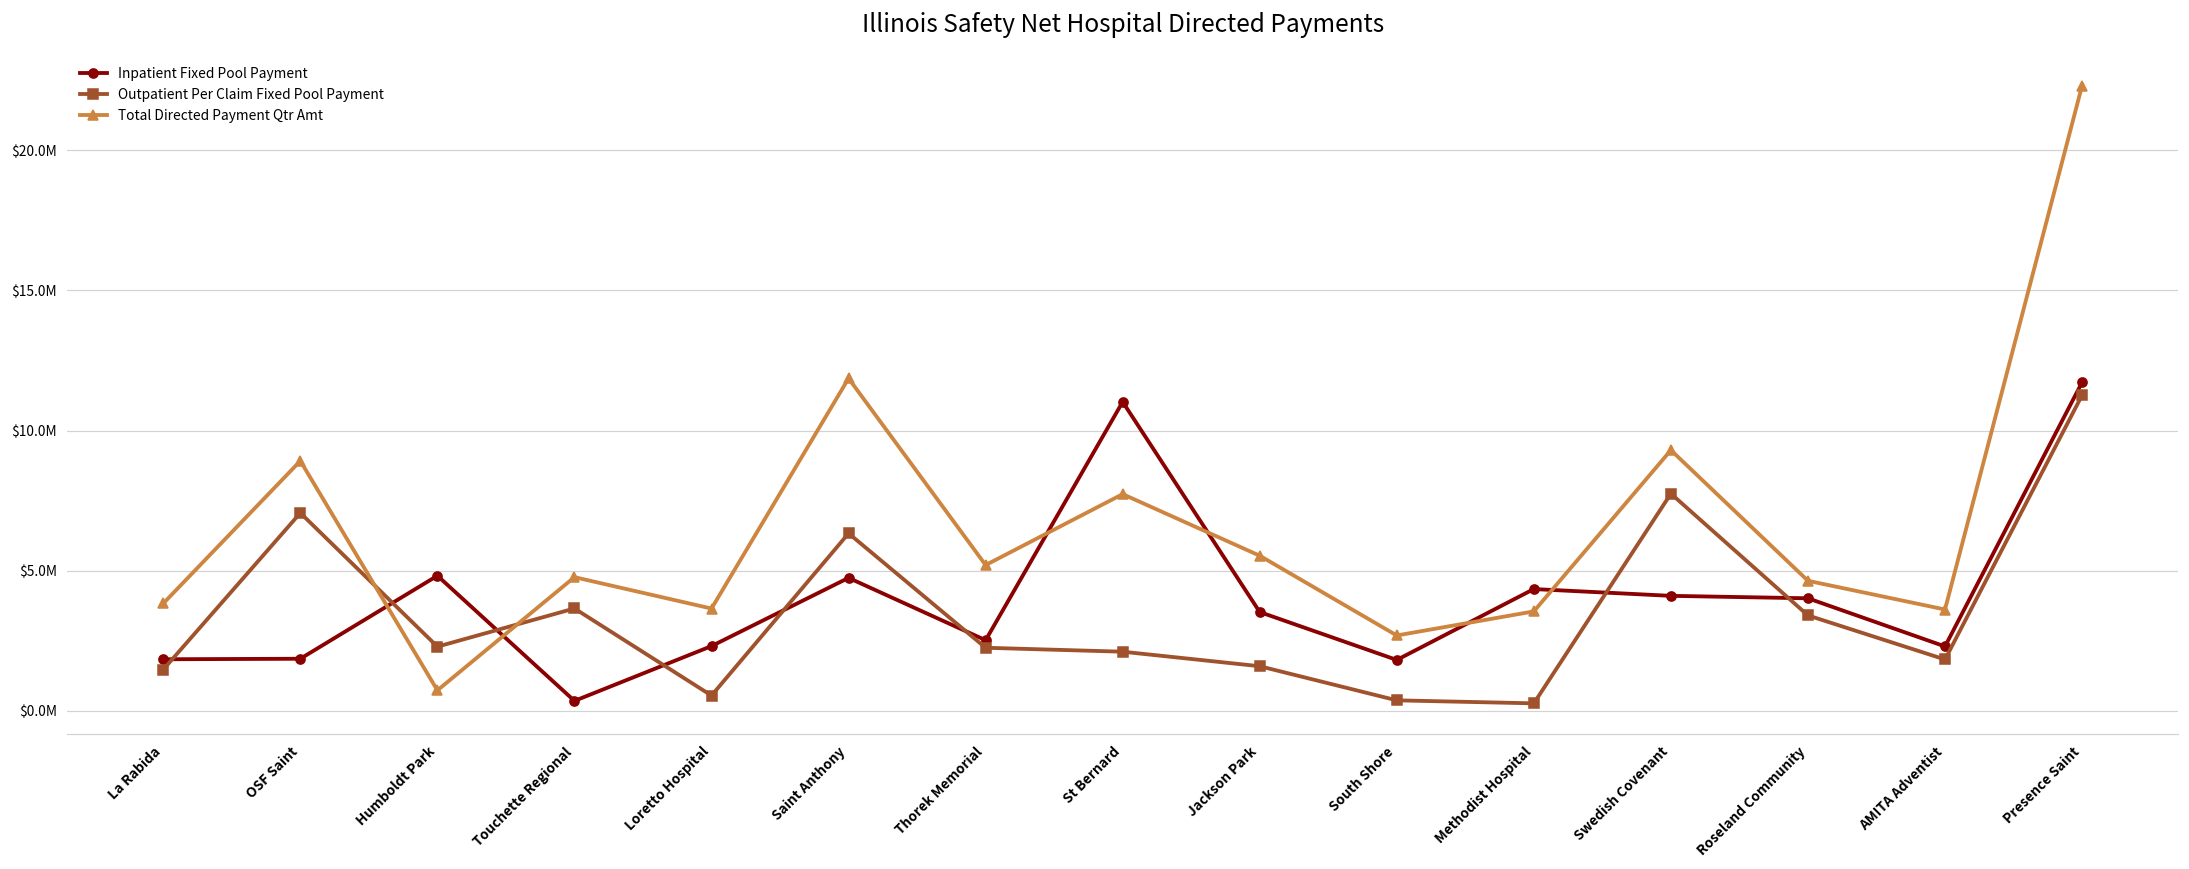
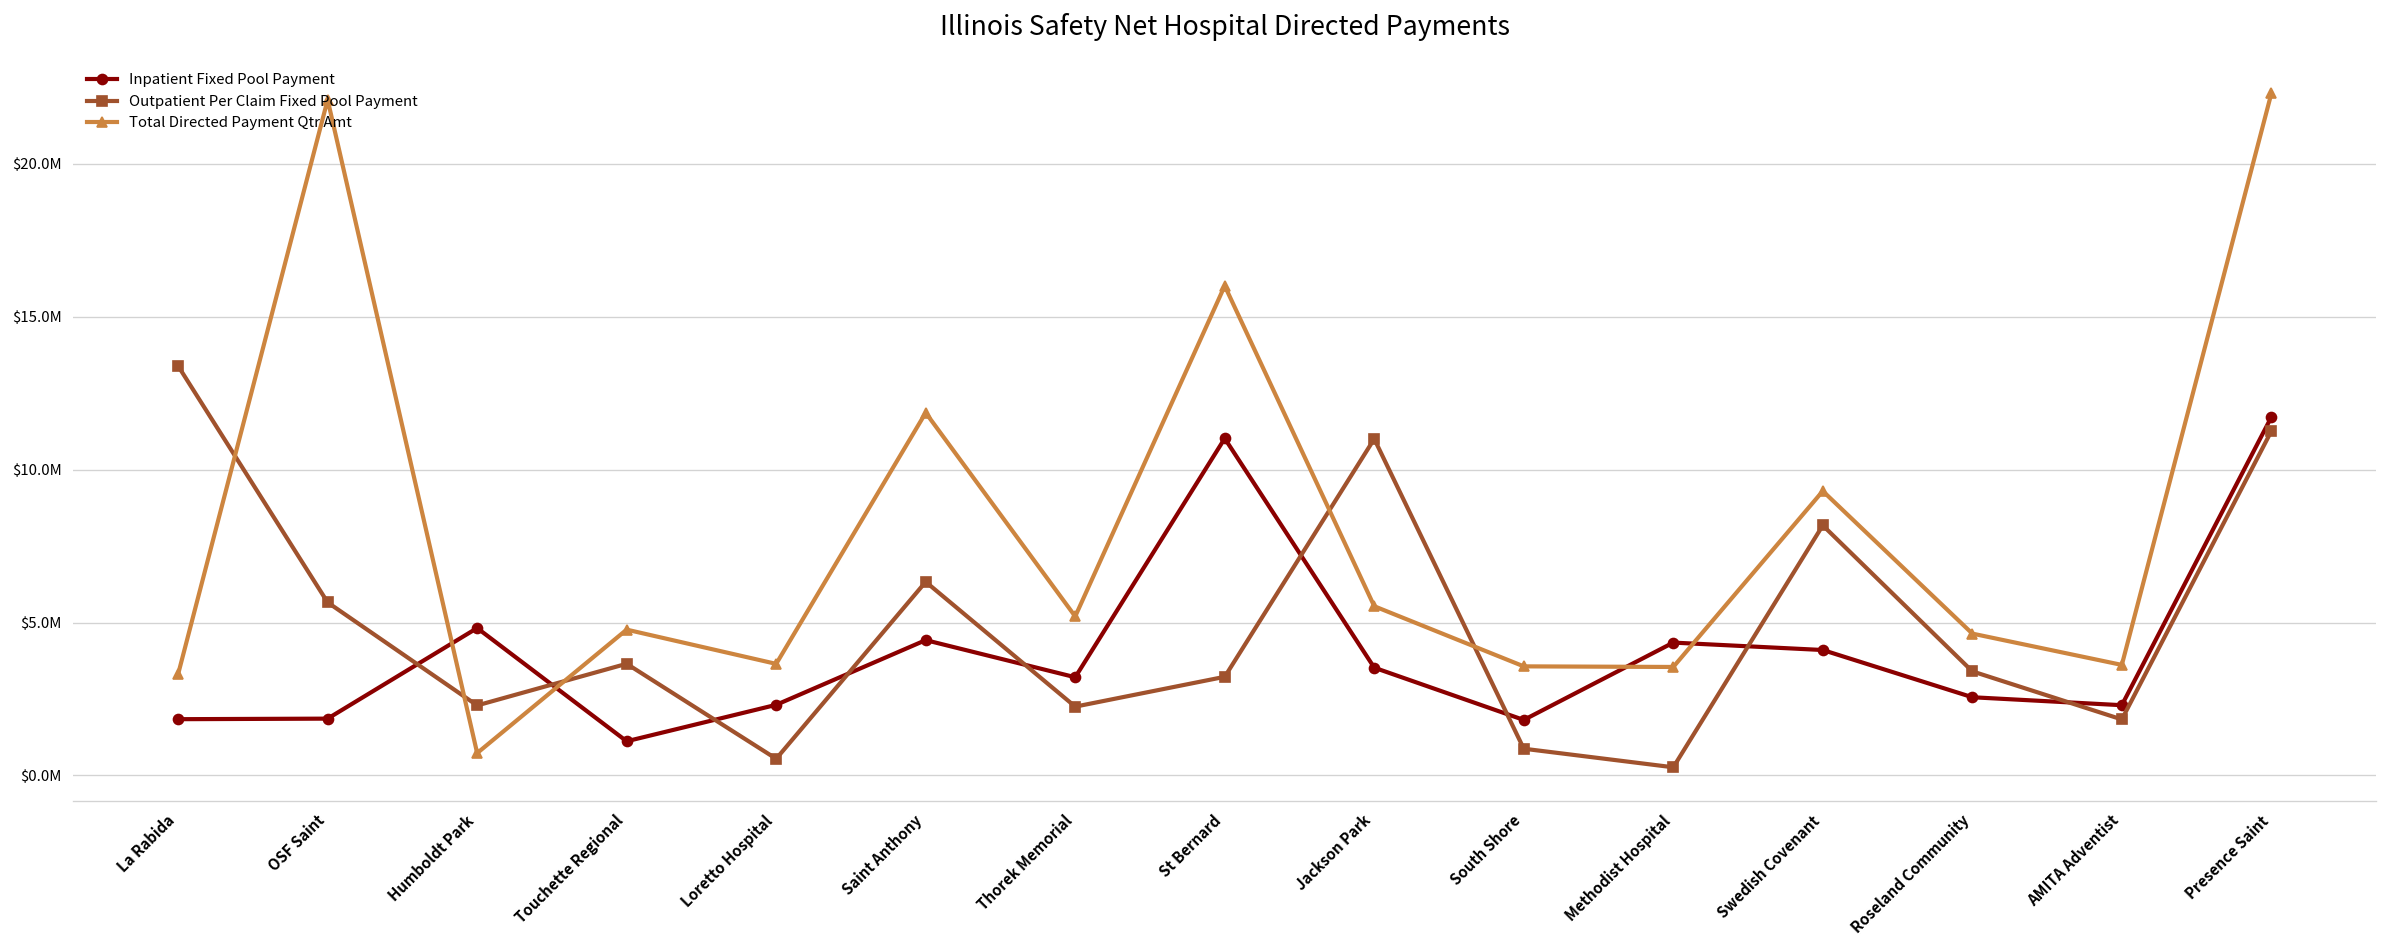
Outpatient Per Claim Fixed Pool Payment, La Rabida: $1500000 -> $13400000
Total Directed Payment Qtr Amt, La Rabida: $3800000 -> $3300000
Outpatient Per Claim Fixed Pool Payment, OSF Saint: $7100000 -> $5700000
Total Directed Payment Qtr Amt, OSF Saint: $8900000 -> $22100000
Inpatient Fixed Pool Payment, Touchette Regional: $400000 -> $1100000
Inpatient Fixed Pool Payment, Saint Anthony: $4700000 -> $4400000
Inpatient Fixed Pool Payment, Thorek Memorial: $2500000 -> $3200000
Outpatient Per Claim Fixed Pool Payment, St Bernard: $2100000 -> $3200000
Total Directed Payment Qtr Amt, St Bernard: $7700000 -> $16000000
Outpatient Per Claim Fixed Pool Payment, Jackson Park: $1600000 -> $11000000
Outpatient Per Claim Fixed Pool Payment, South Shore: $400000 -> $900000
Total Directed Payment Qtr Amt, South Shore: $2700000 -> $3600000
Outpatient Per Claim Fixed Pool Payment, Swedish Covenant: $7700000 -> $8200000
Inpatient Fixed Pool Payment, Roseland Community: $4000000 -> $2600000
